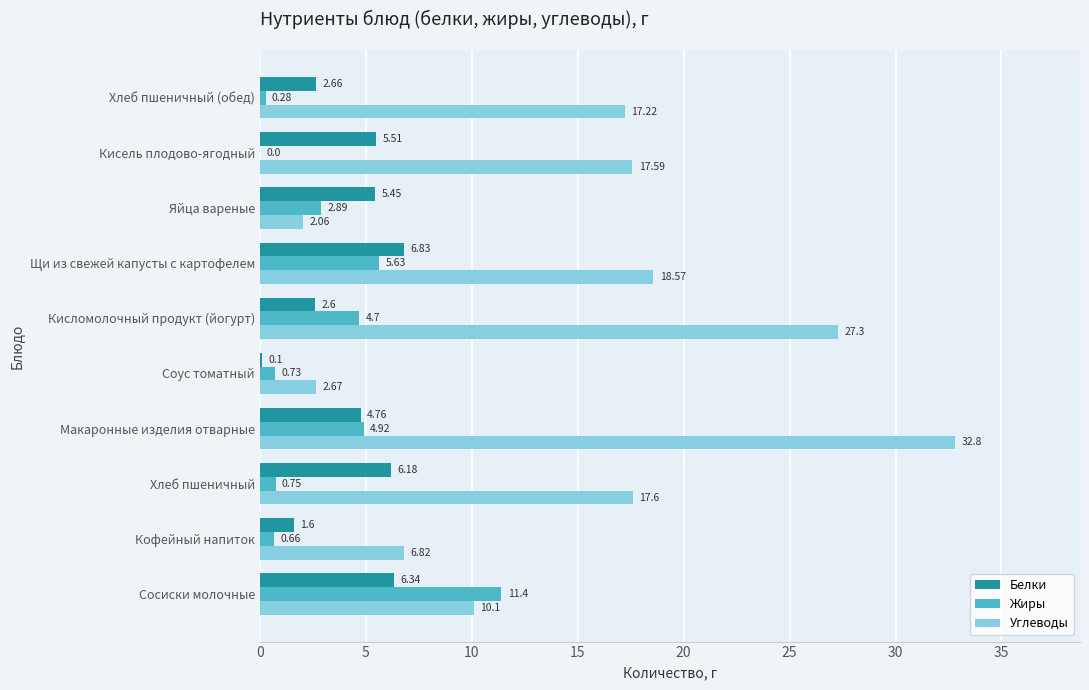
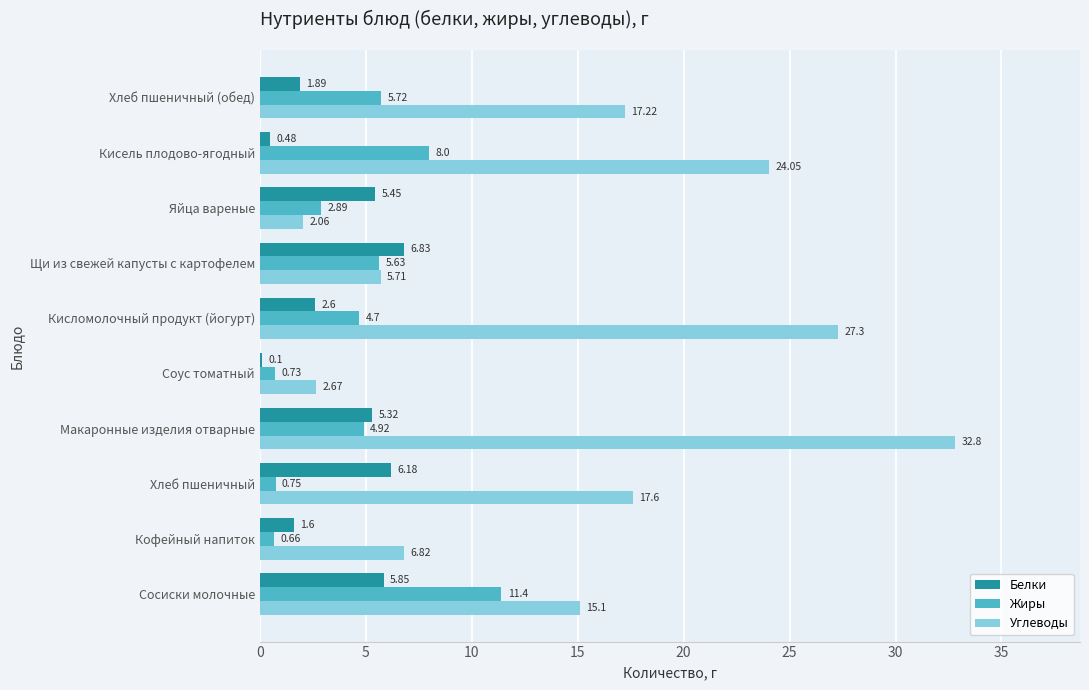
Белки, Хлеб пшеничный (обед): 2.66 -> 1.89
Жиры, Хлеб пшеничный (обед): 0.28 -> 5.72
Белки, Кисель плодово-ягодный: 5.51 -> 0.48
Жиры, Кисель плодово-ягодный: 0.0 -> 8.0
Углеводы, Кисель плодово-ягодный: 17.59 -> 24.05
Углеводы, Щи из свежей капусты с картофелем: 18.57 -> 5.71
Белки, Макаронные изделия отварные: 4.76 -> 5.32
Белки, Сосиски молочные: 6.34 -> 5.85
Углеводы, Сосиски молочные: 10.1 -> 15.1
